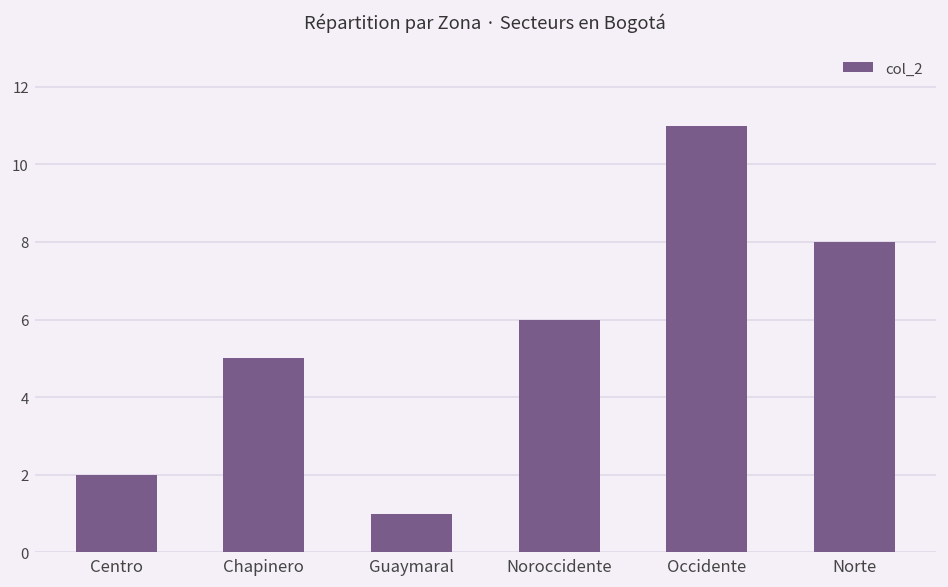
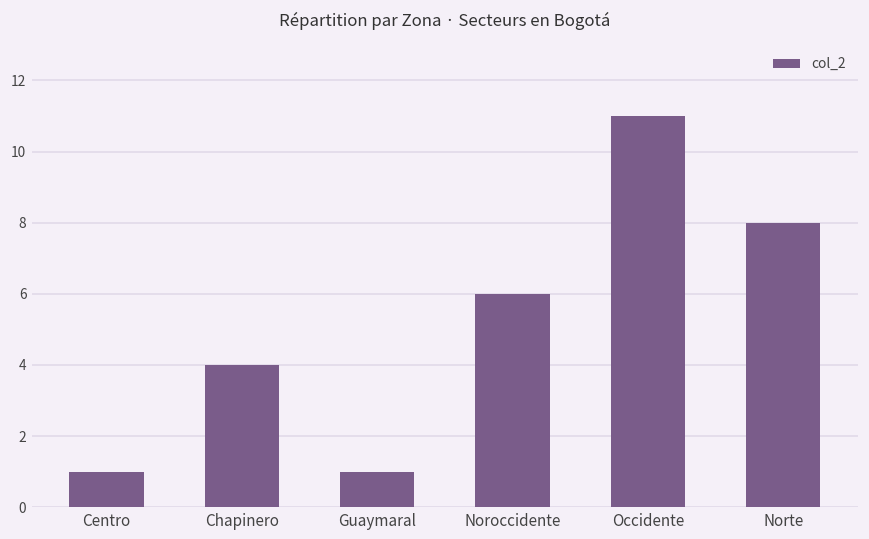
Centro: 2 -> 1
Chapinero: 5 -> 4
